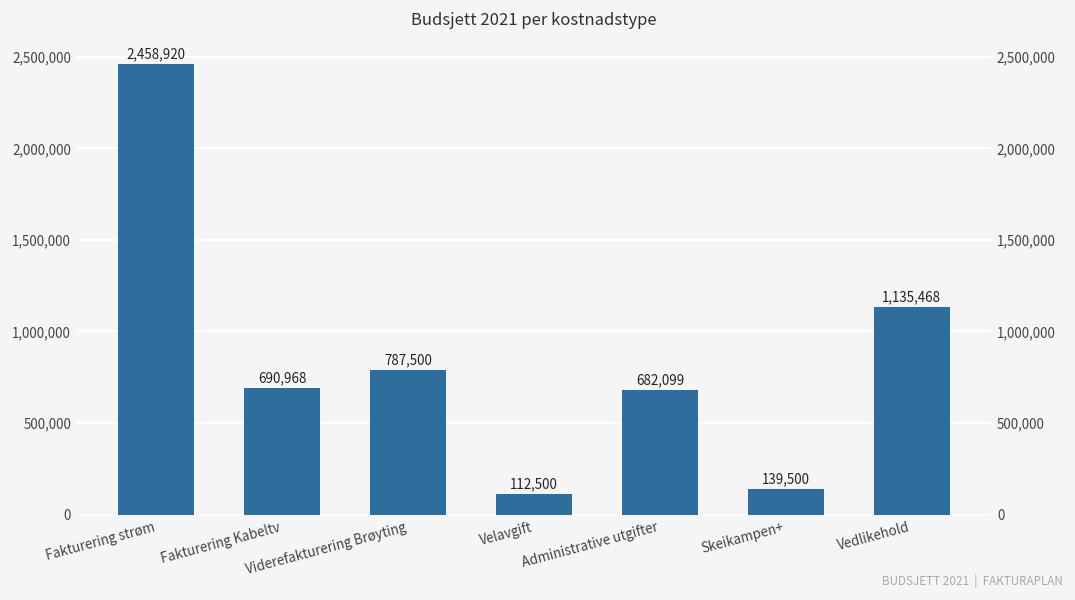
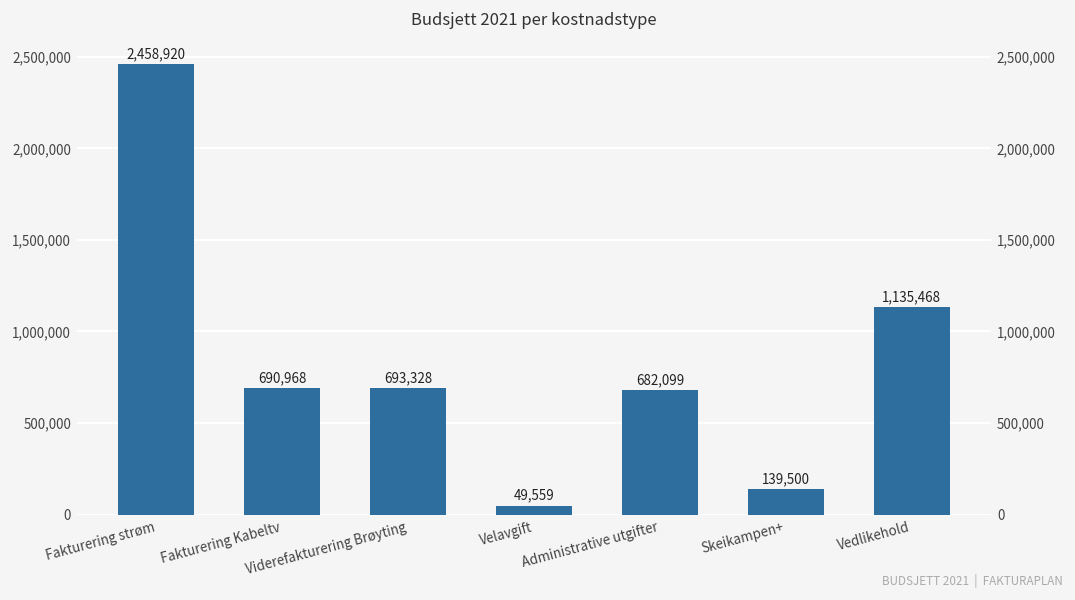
Viderefakturering Brøyting: 787,500 -> 693,328
Velavgift: 112,500 -> 49,559
